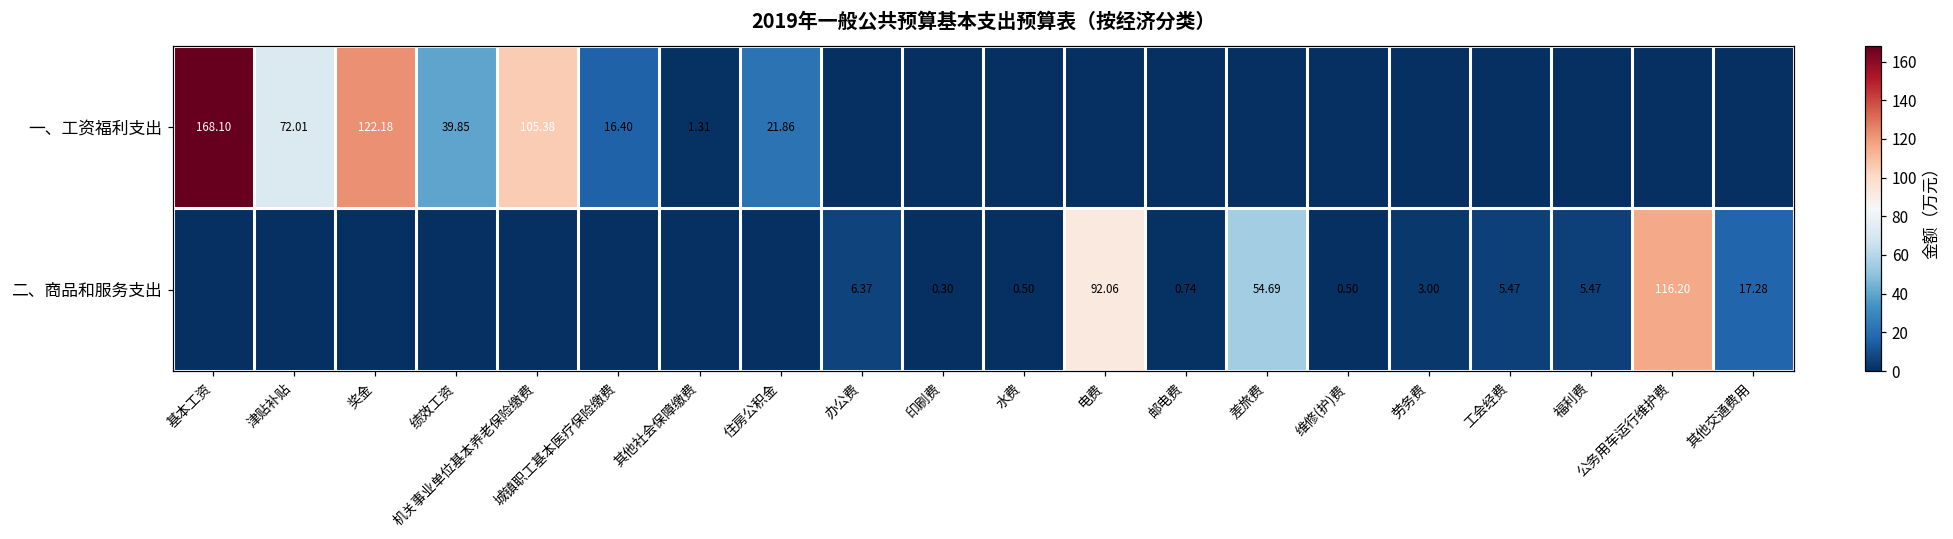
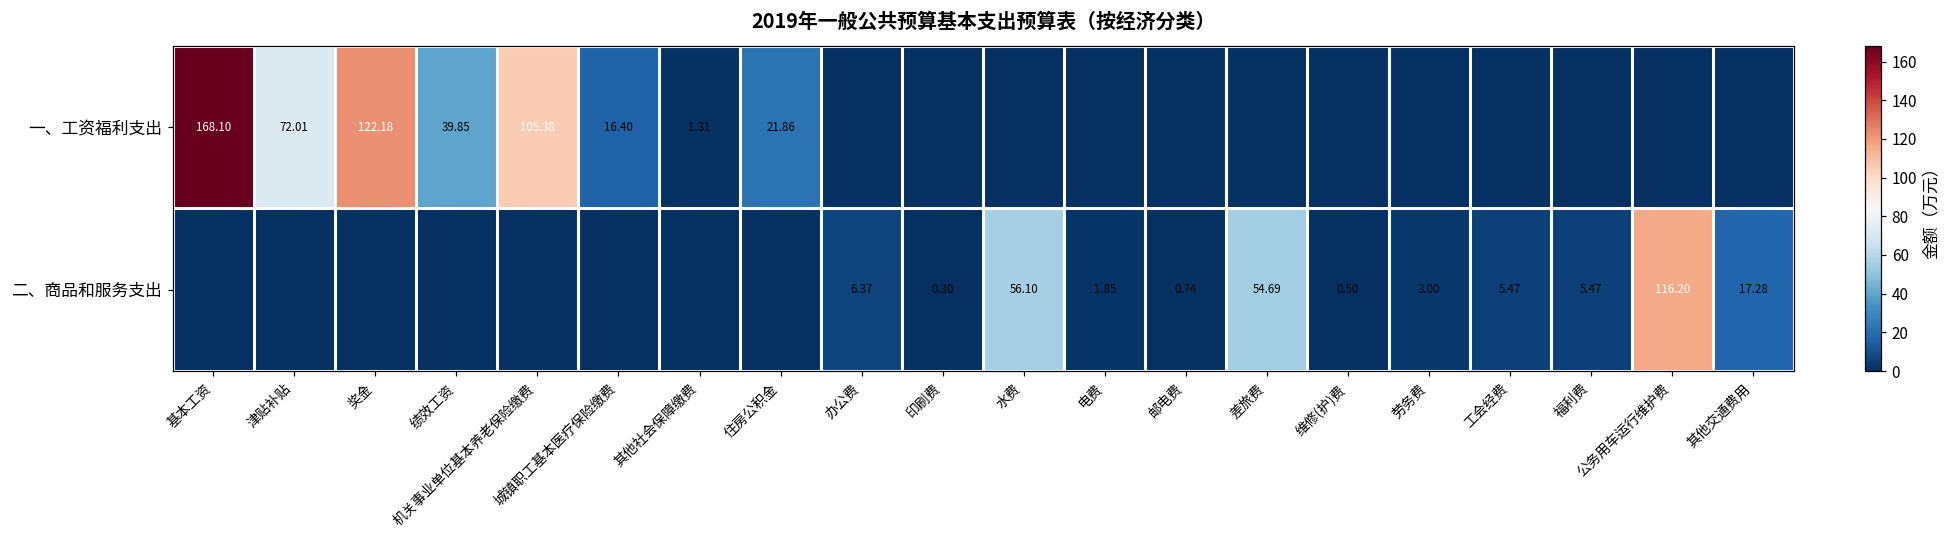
二、商品和服务支出, 水费: 0.50 -> 56.10
二、商品和服务支出, 电费: 92.06 -> 1.85
